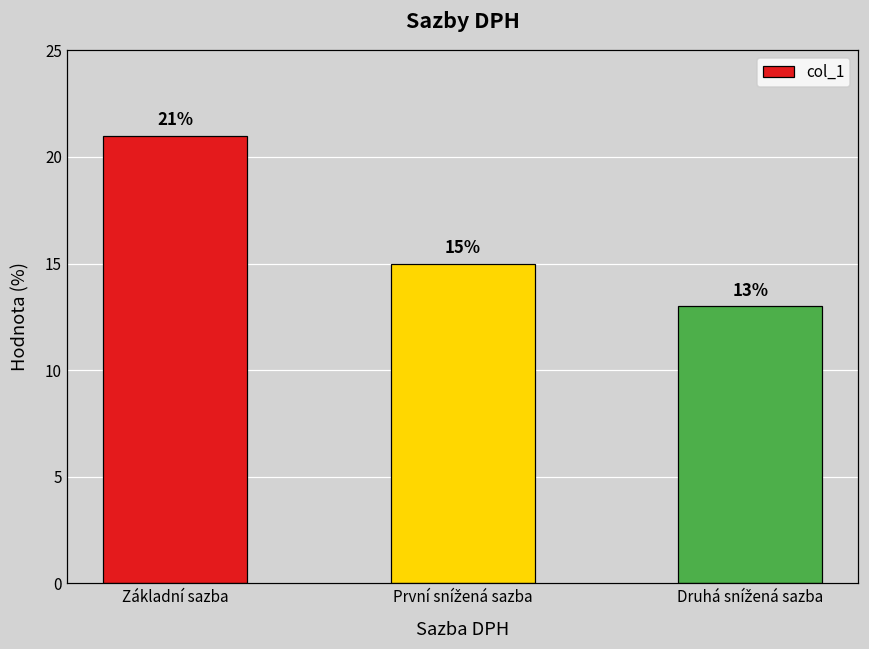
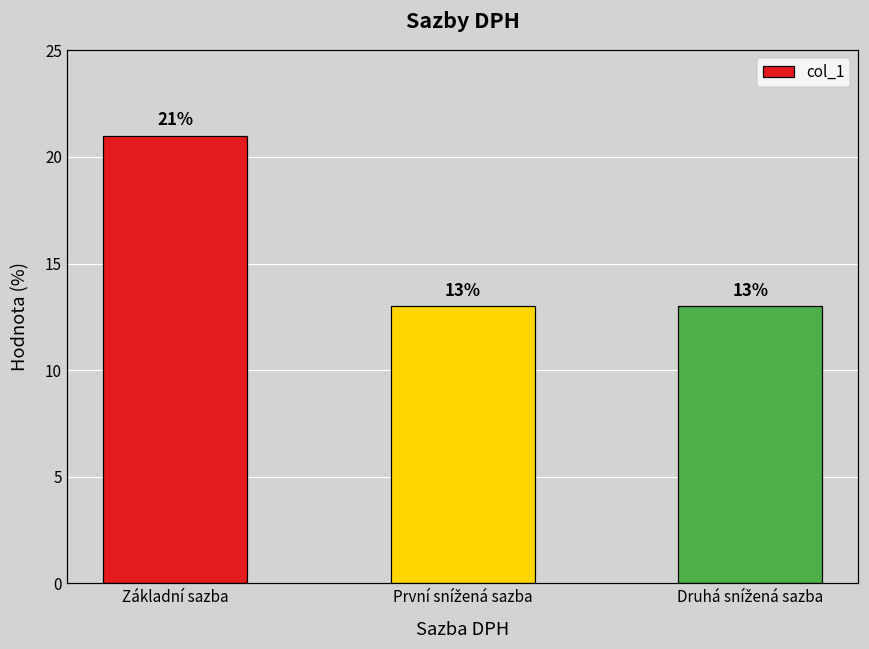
První snížená sazba: 15% -> 13%
